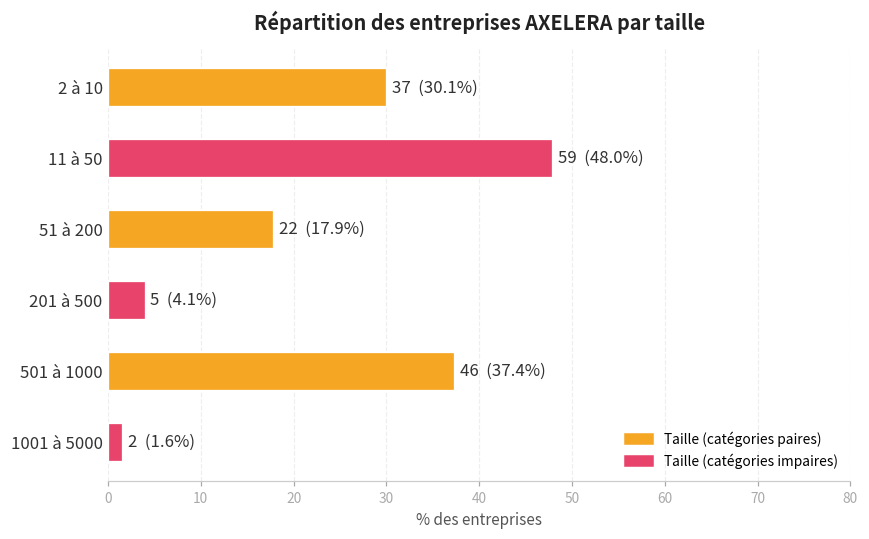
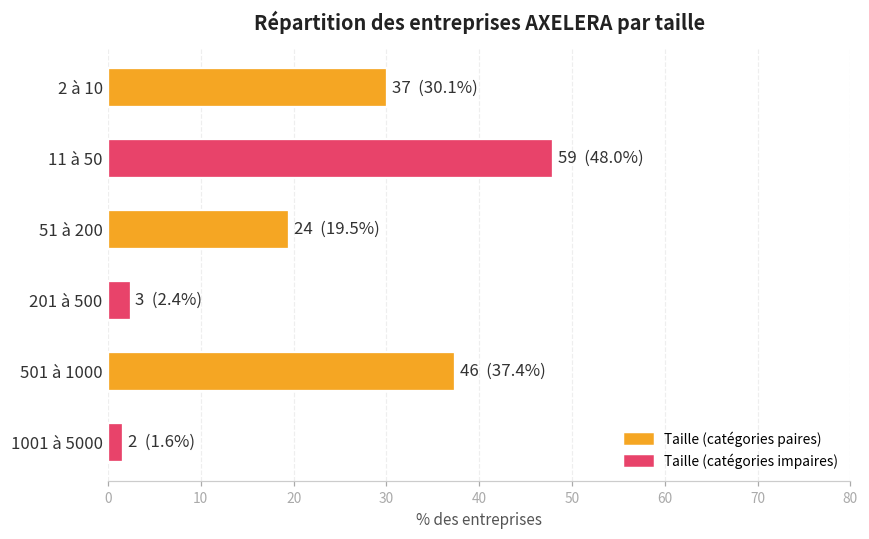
51 à 200: 22 (17.9%) -> 24 (19.5%)
201 à 500: 5 (4.1%) -> 3 (2.4%)
